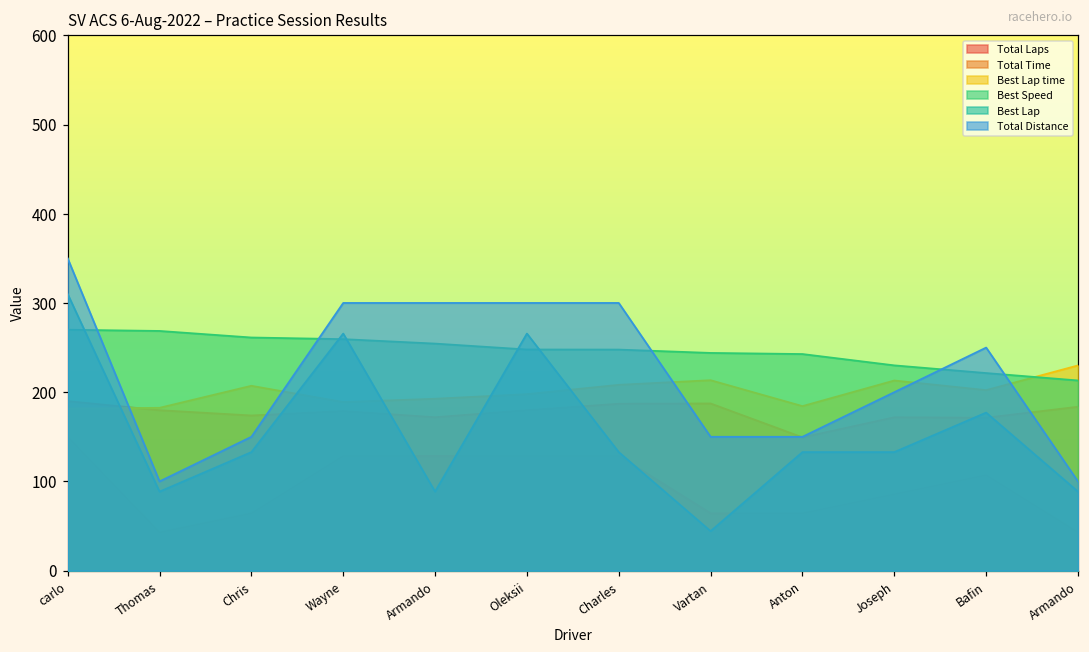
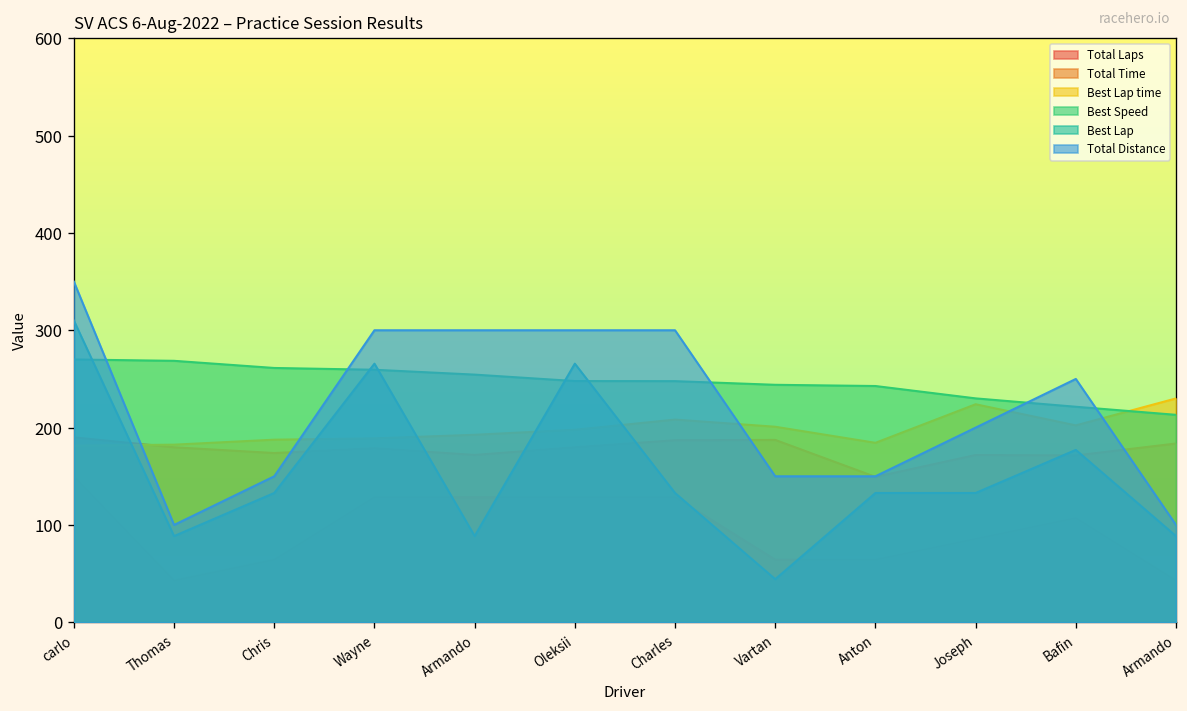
Best Lap time, Chris: 210 -> 190
Best Lap time, Vartan: 210 -> 200
Best Lap time, Joseph: 210 -> 220
